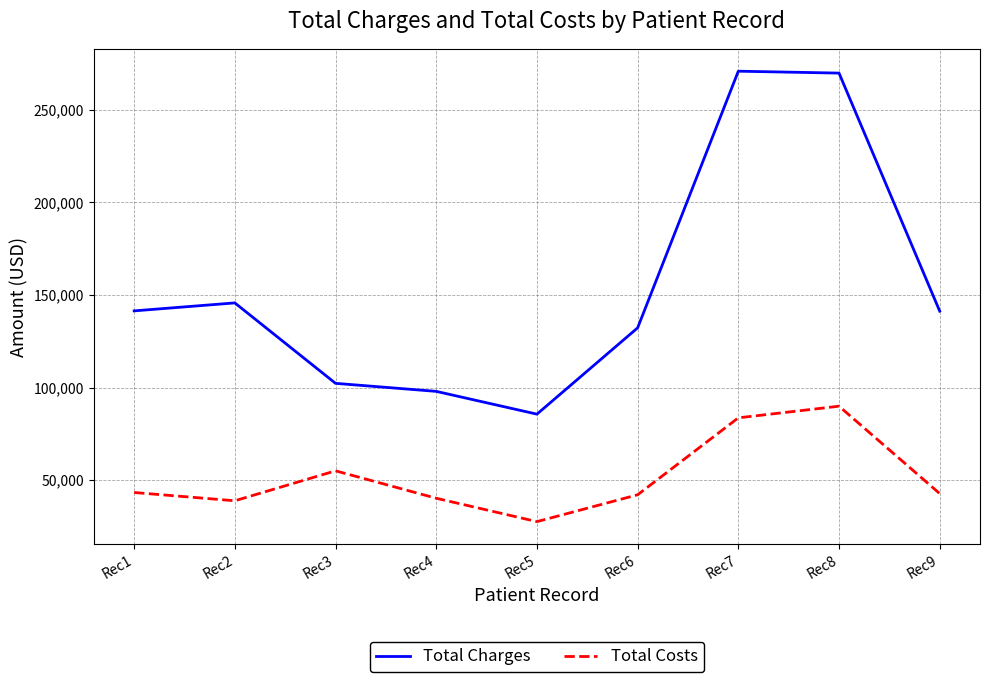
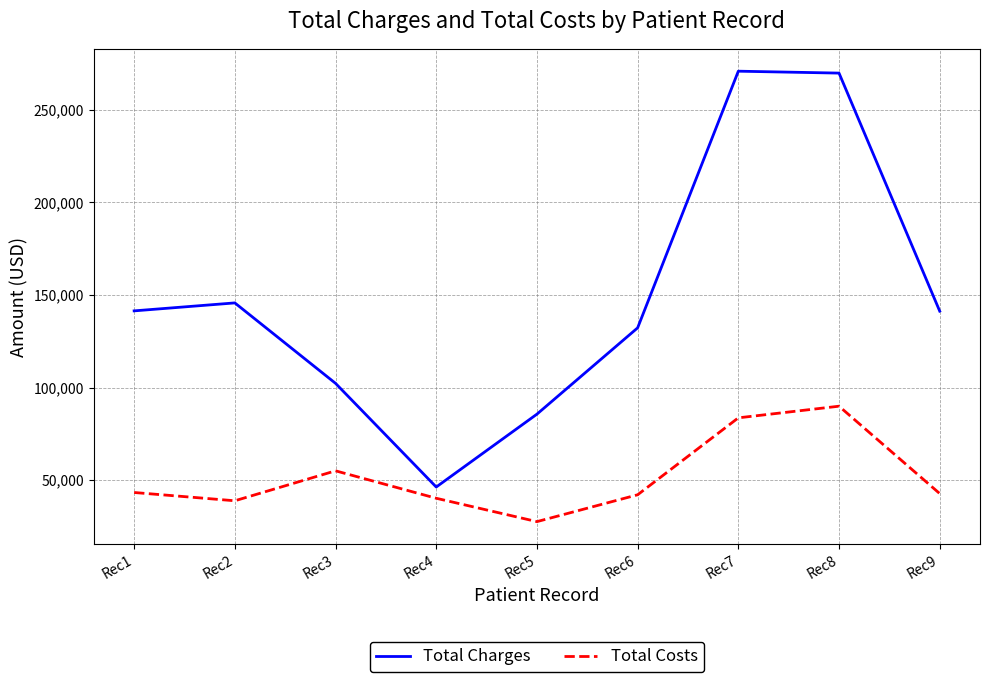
Total Charges, Rec4: 98,000 -> 46,000
